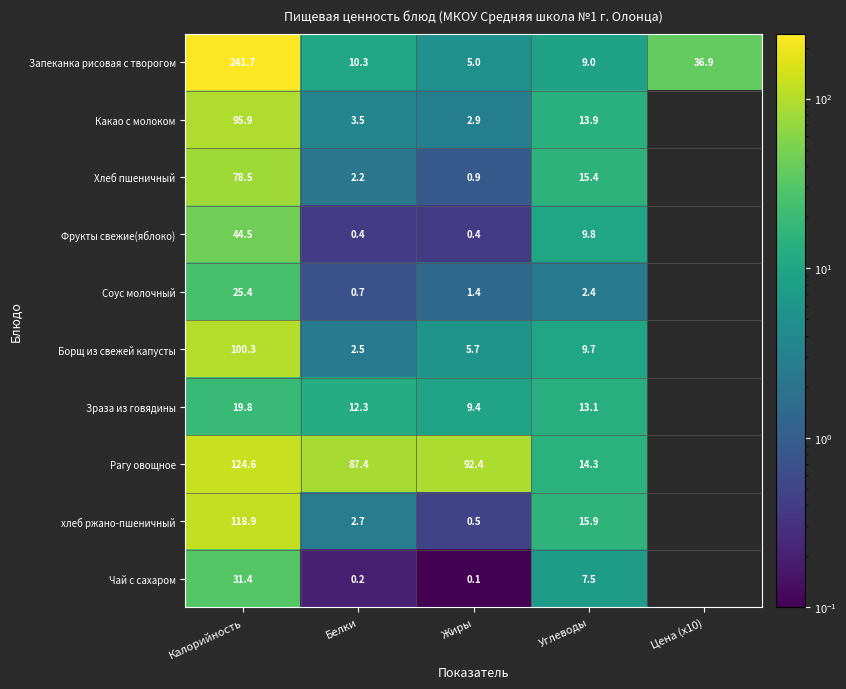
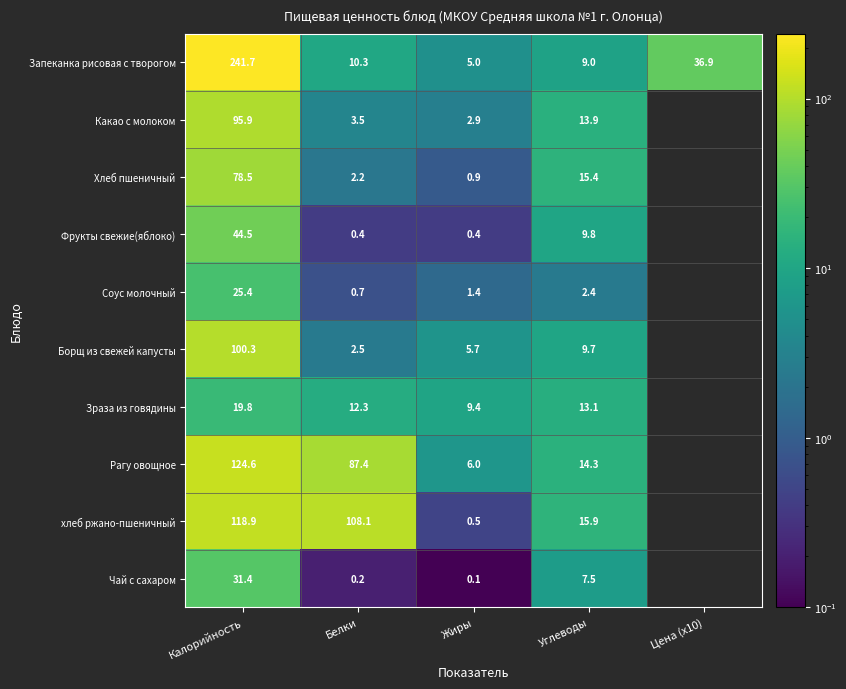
Рагу овощное, Жиры: 92.4 -> 6.0
хлеб ржано-пшеничный, Белки: 2.7 -> 108.1
